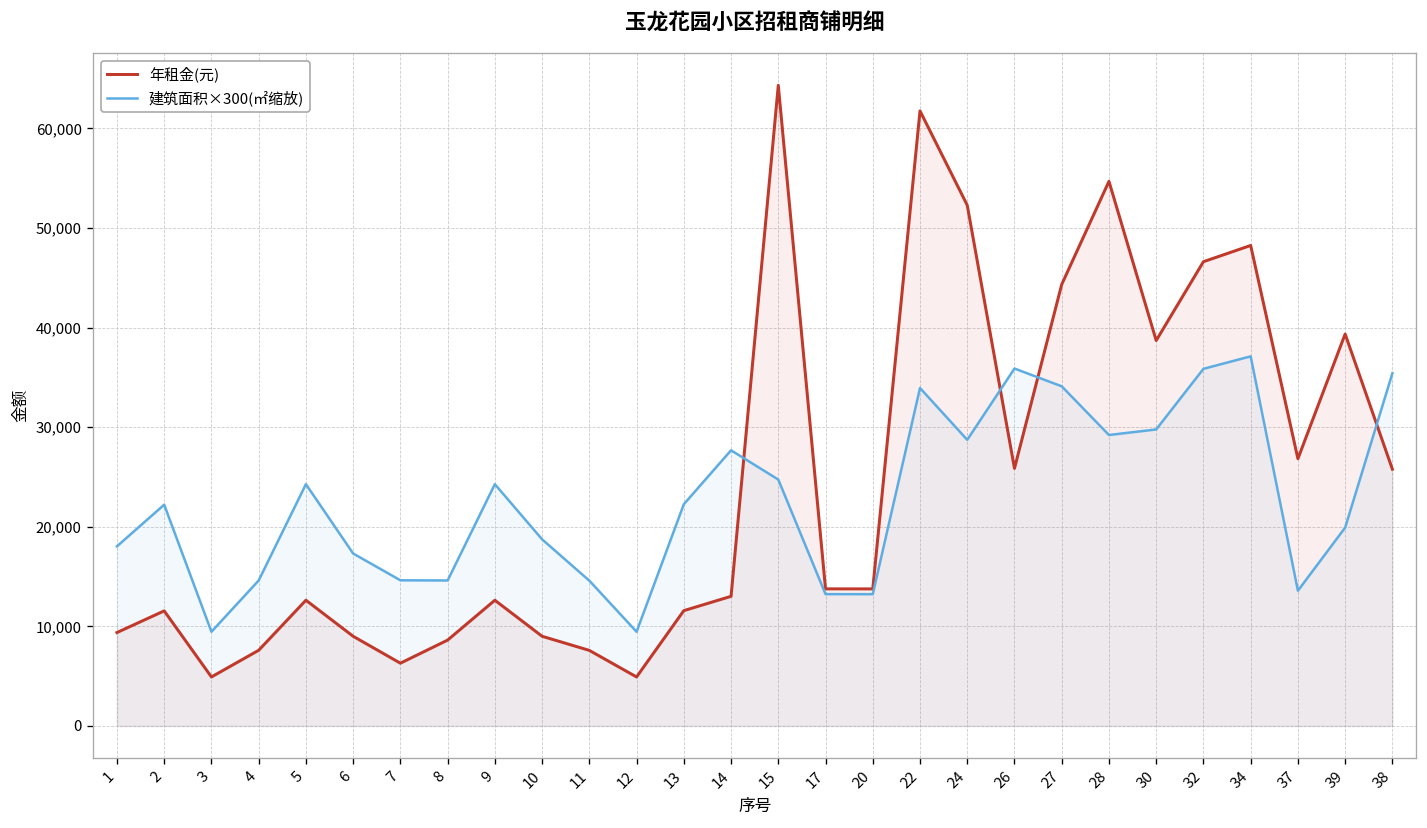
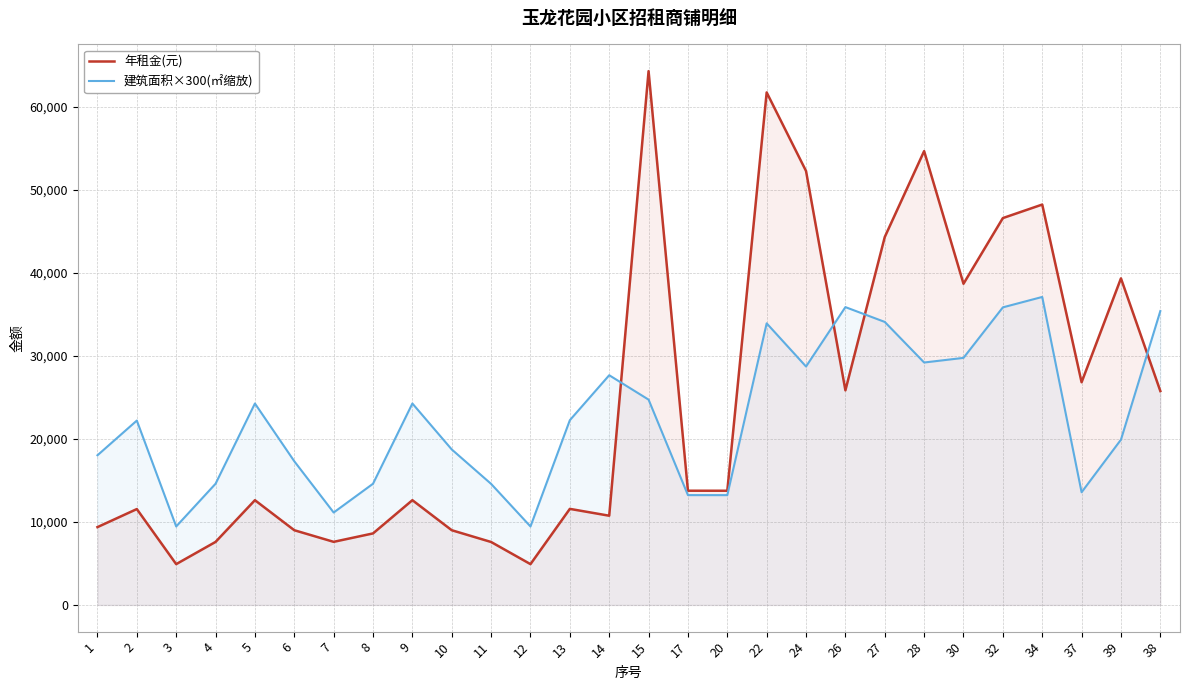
年租金(元), 7: 6,000 -> 8,000
建筑面积×300(㎡缩放), 7: 15,000 -> 11,000
年租金(元), 14: 13,000 -> 11,000
